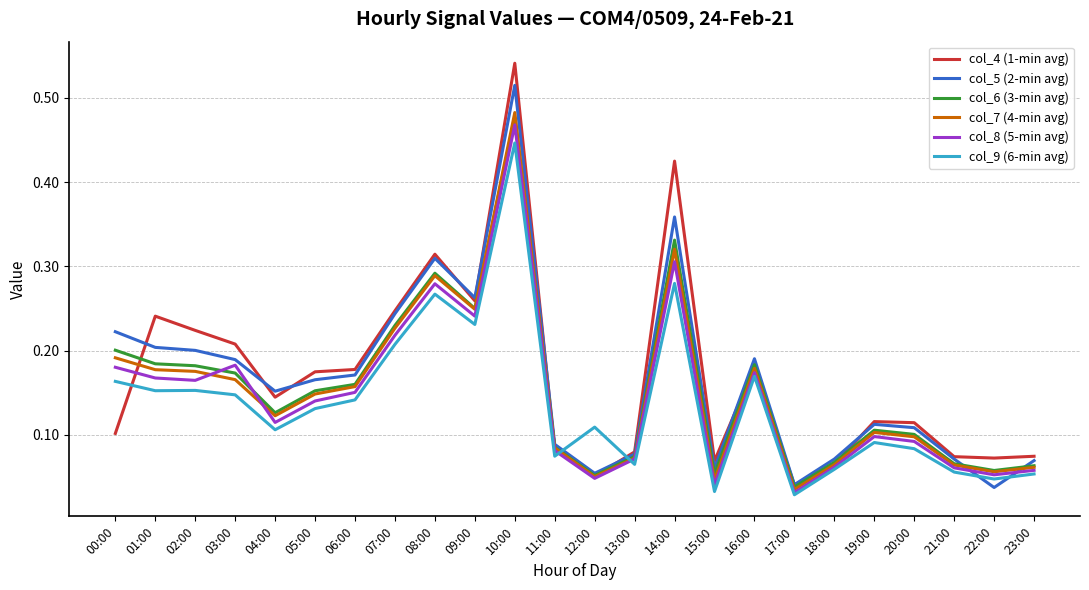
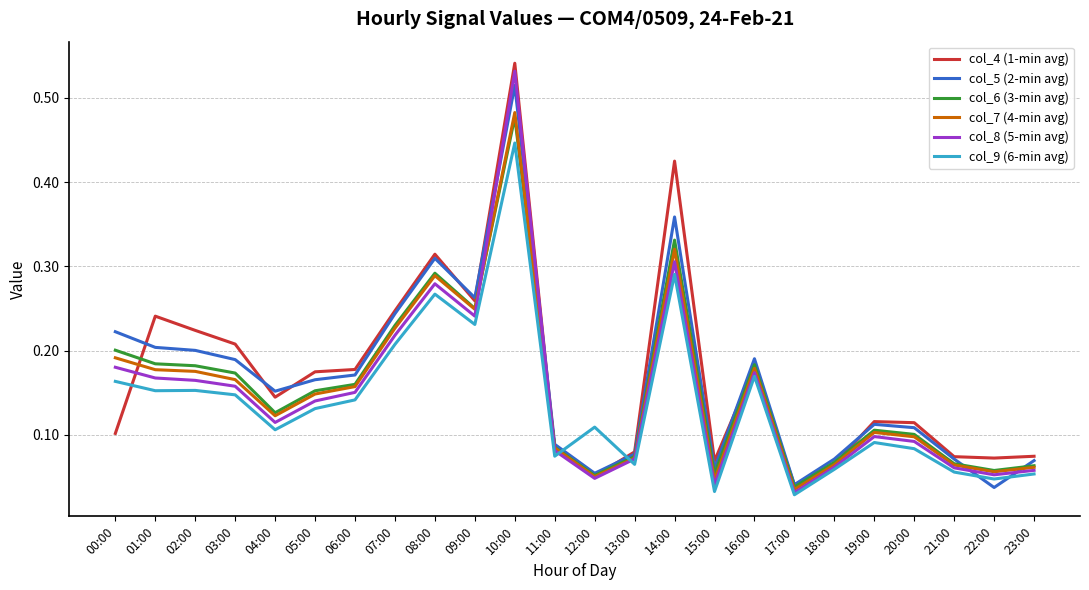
col_8 (5-min avg), 03:00: 0.18 -> 0.16
col_8 (5-min avg), 10:00: 0.47 -> 0.53
col_9 (6-min avg), 14:00: 0.28 -> 0.29
